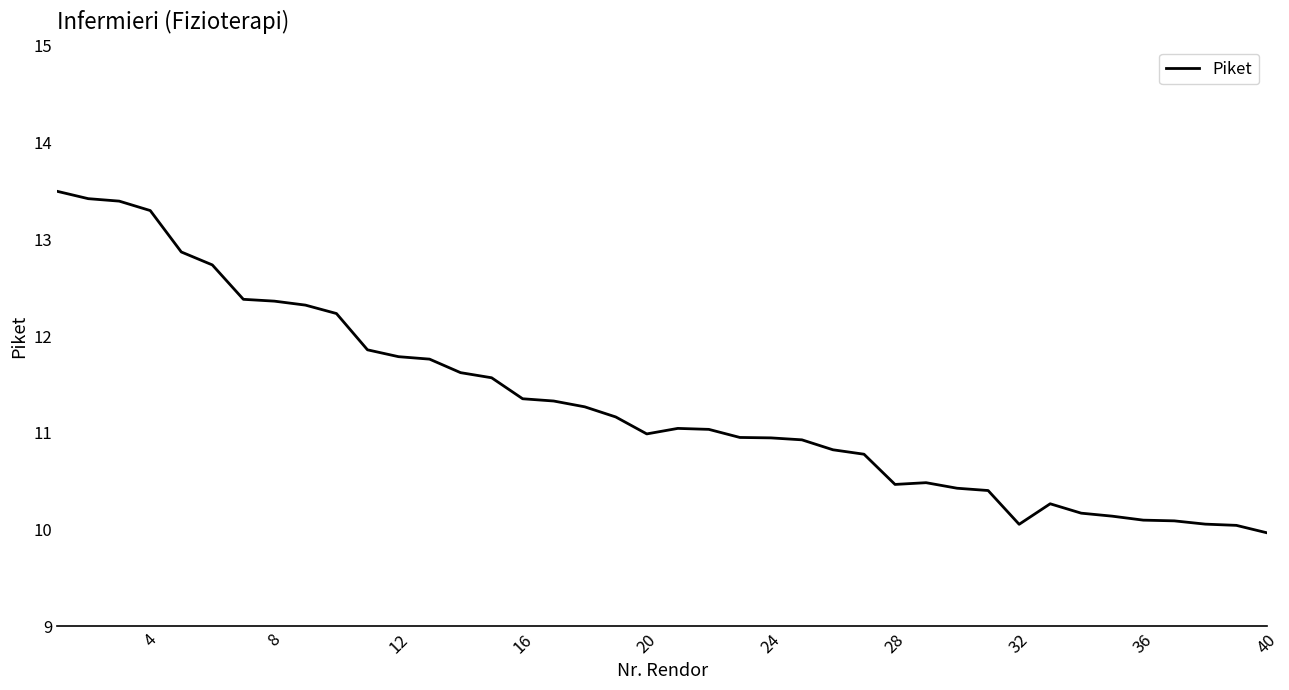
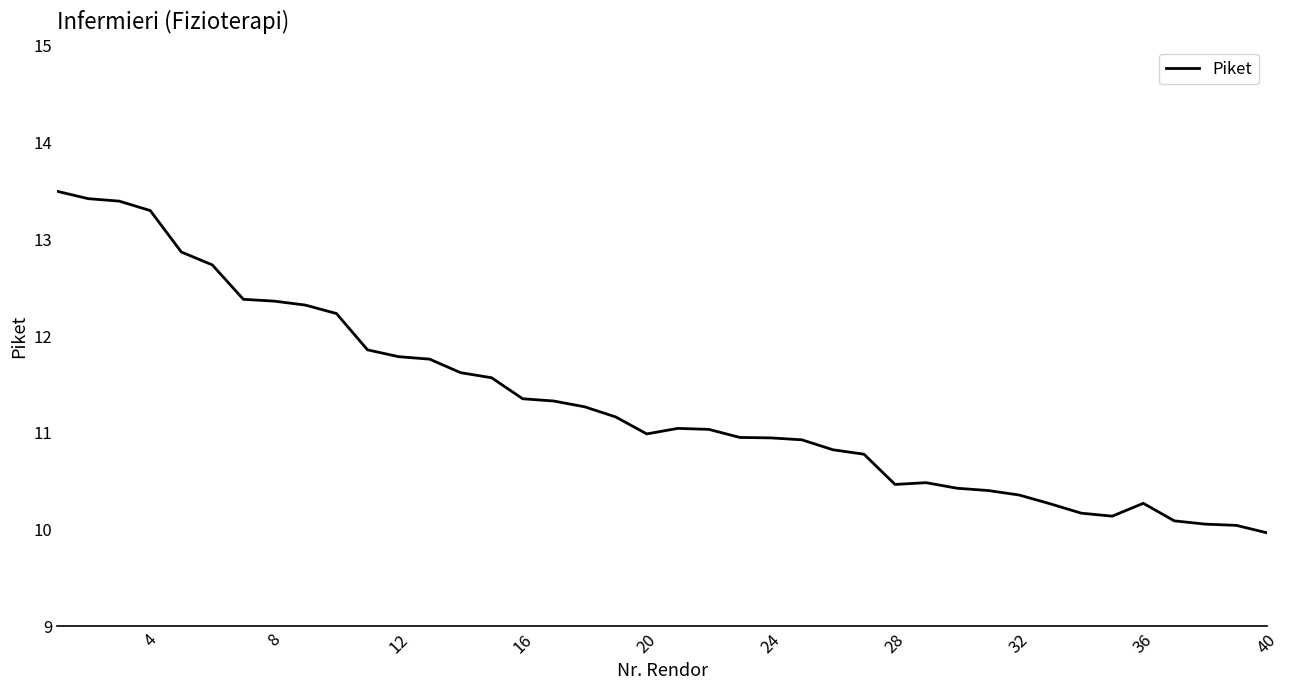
32: 10.1 -> 10.4
36: 10.1 -> 10.3
